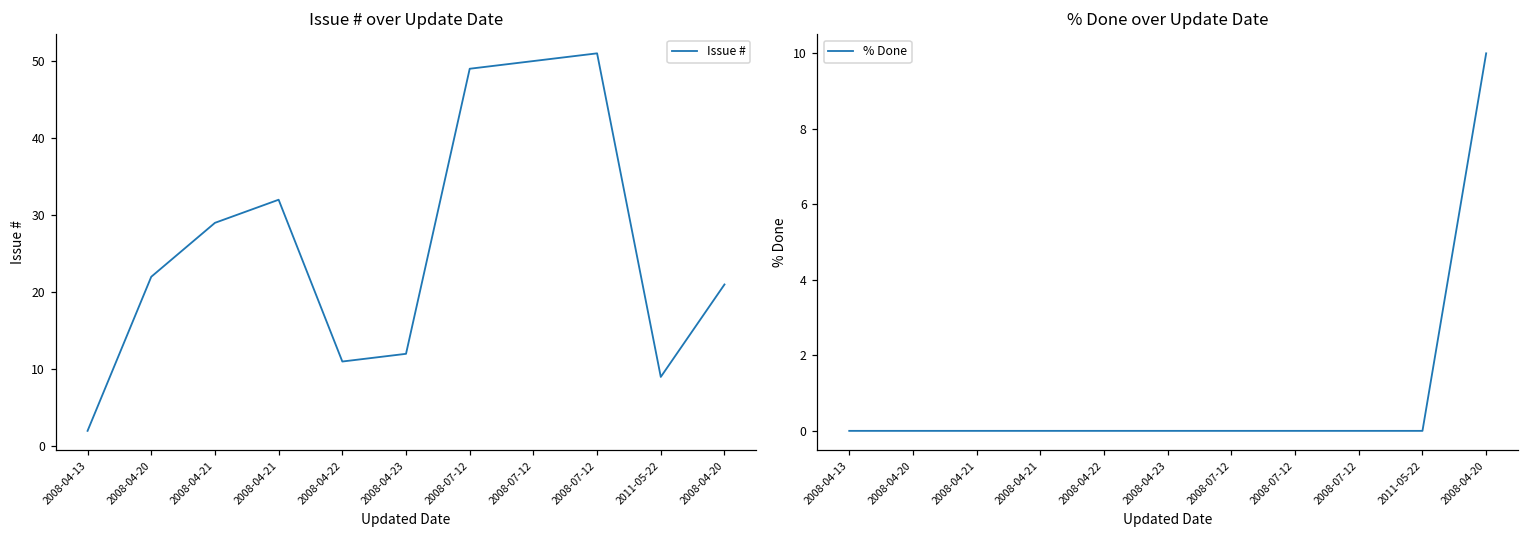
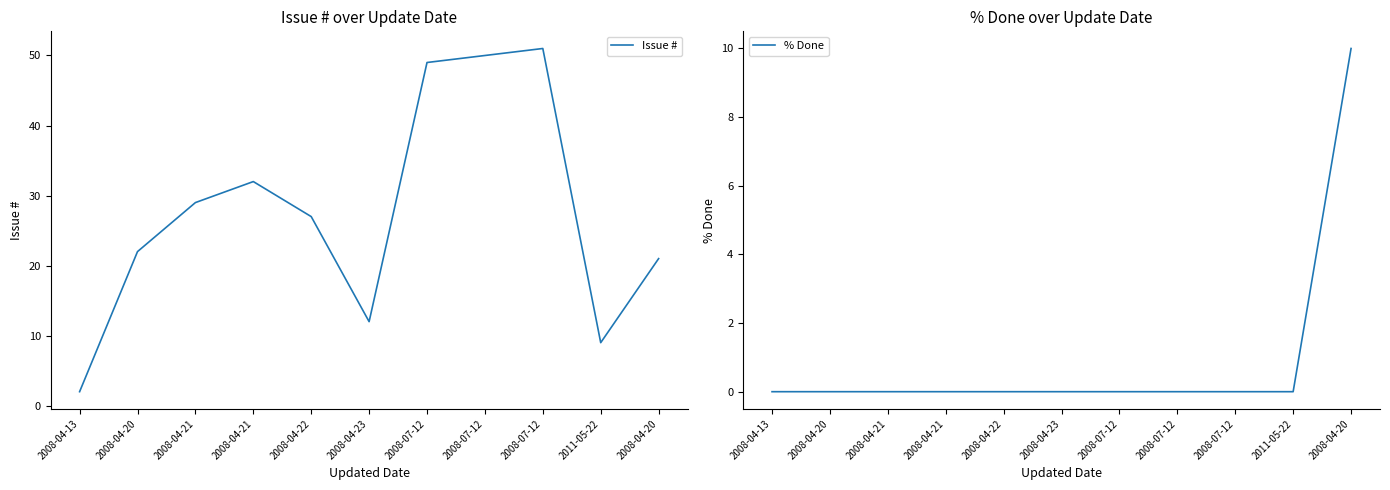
Issue # over Update Date, 2008-04-22: 11 -> 27
